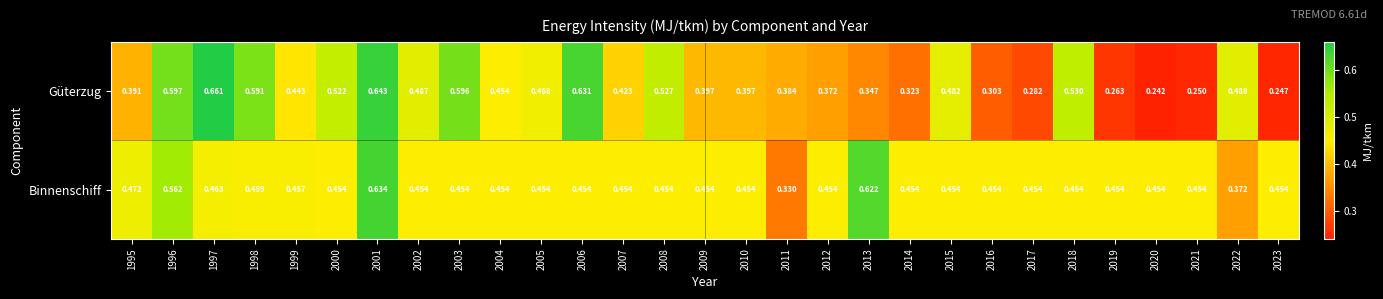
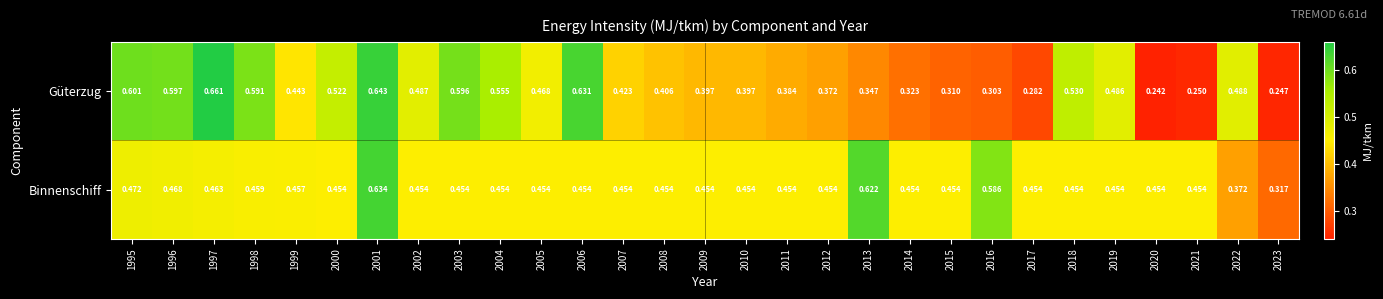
Güterzug, 1995: 0.391 -> 0.601
Güterzug, 2004: 0.454 -> 0.555
Güterzug, 2008: 0.527 -> 0.406
Güterzug, 2015: 0.482 -> 0.310
Güterzug, 2019: 0.263 -> 0.486
Binnenschiff, 1996: 0.562 -> 0.468
Binnenschiff, 2011: 0.330 -> 0.454
Binnenschiff, 2016: 0.454 -> 0.586
Binnenschiff, 2023: 0.454 -> 0.317
